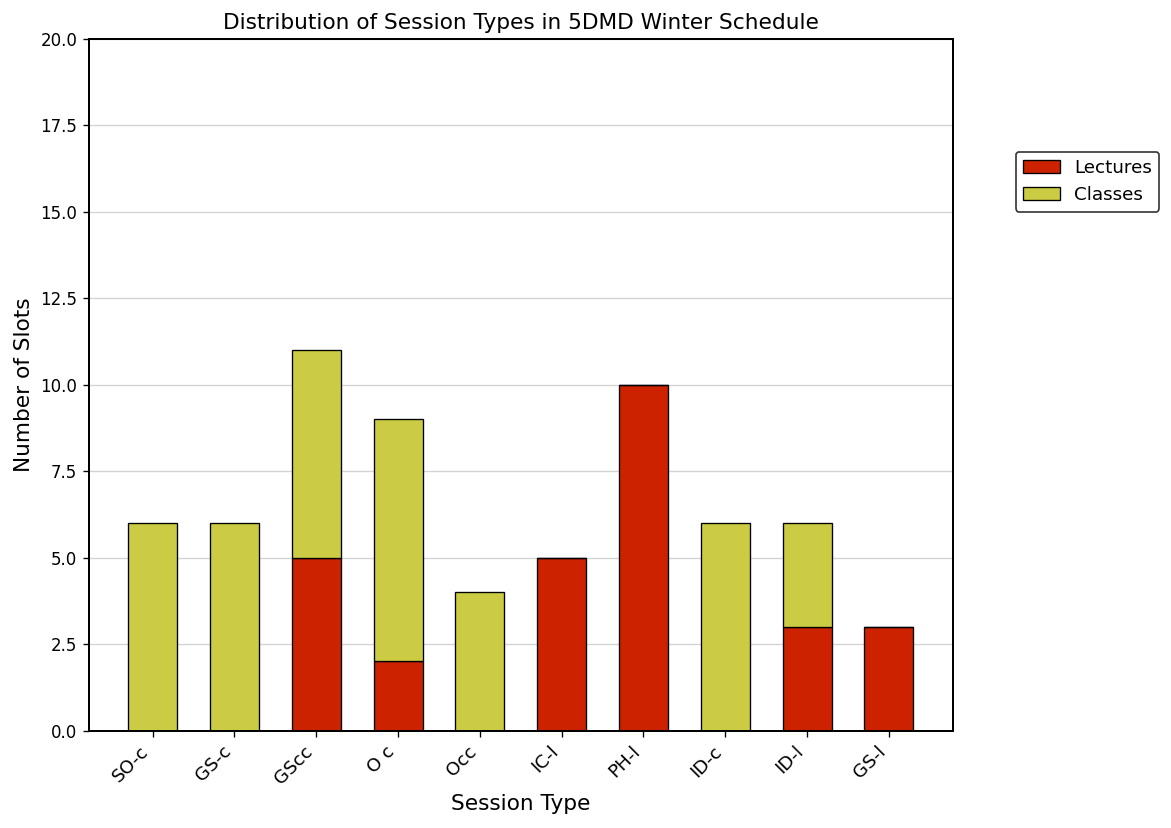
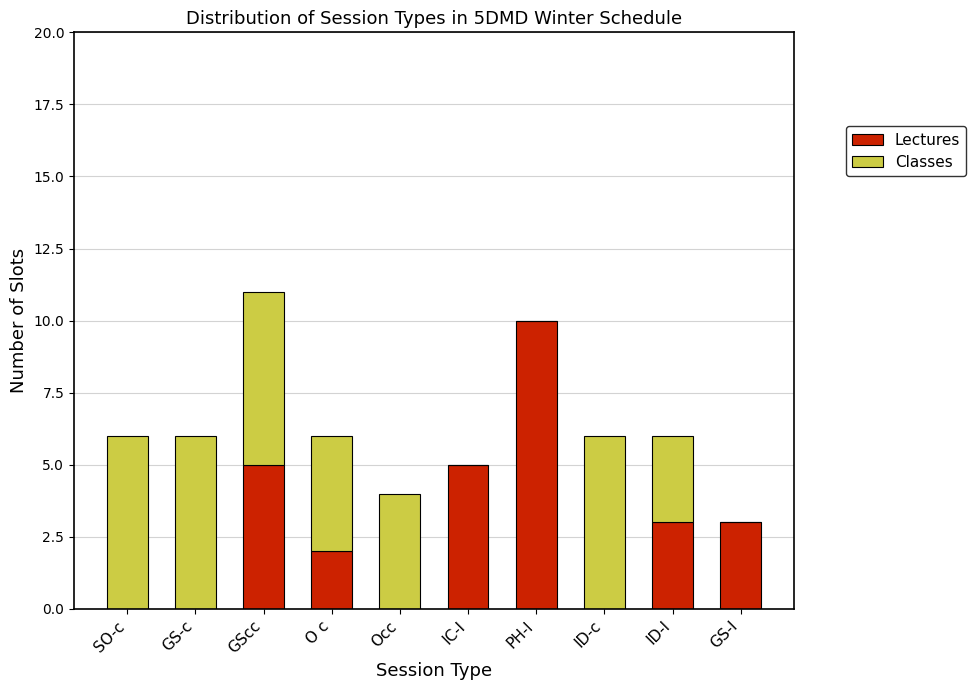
Classes, O c: 7 -> 4
